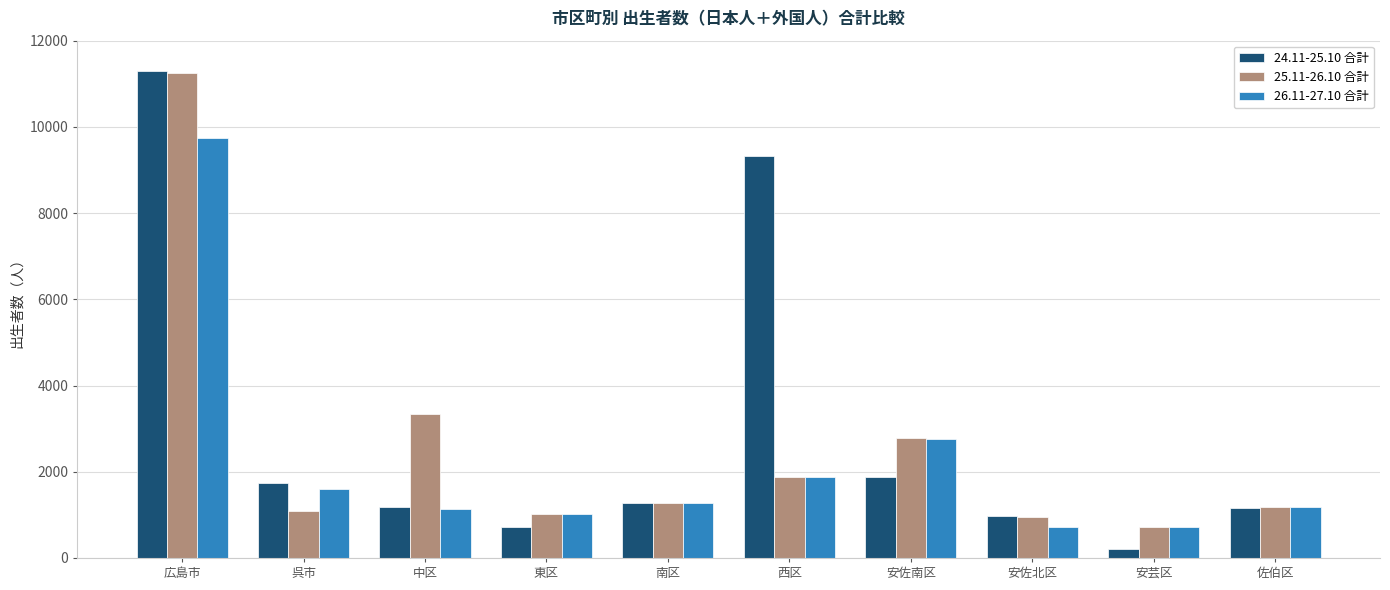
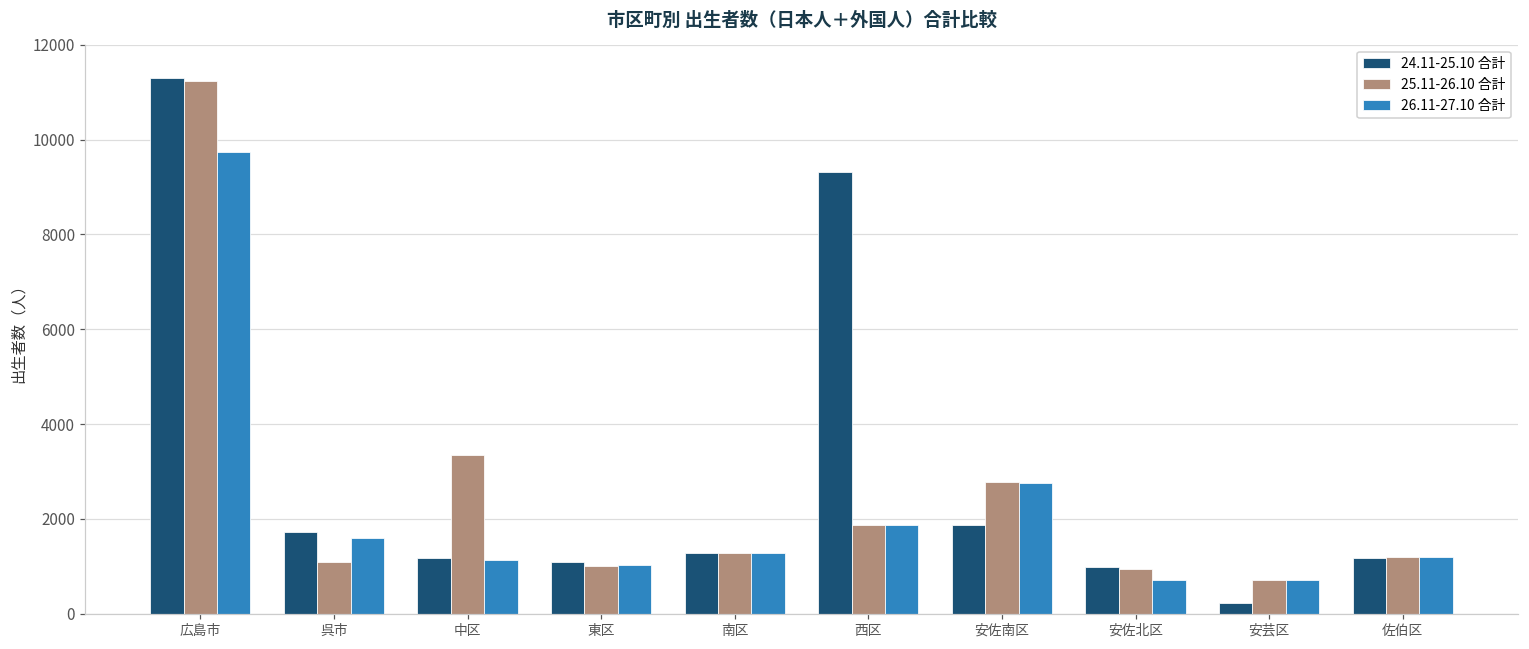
24.11-25.10 合計, 東区: 700 -> 1100
